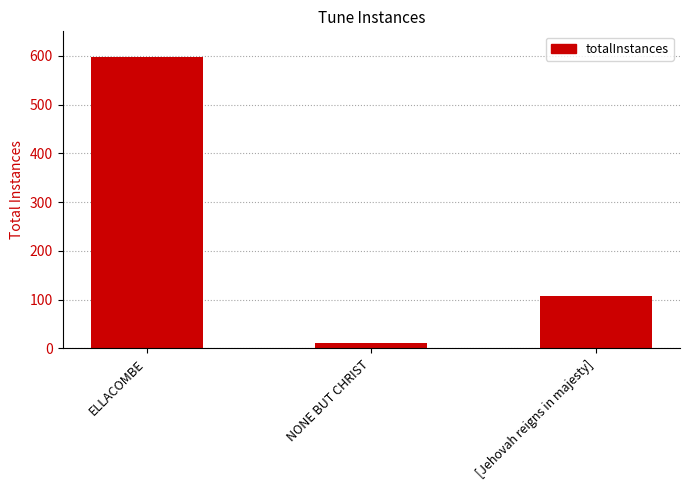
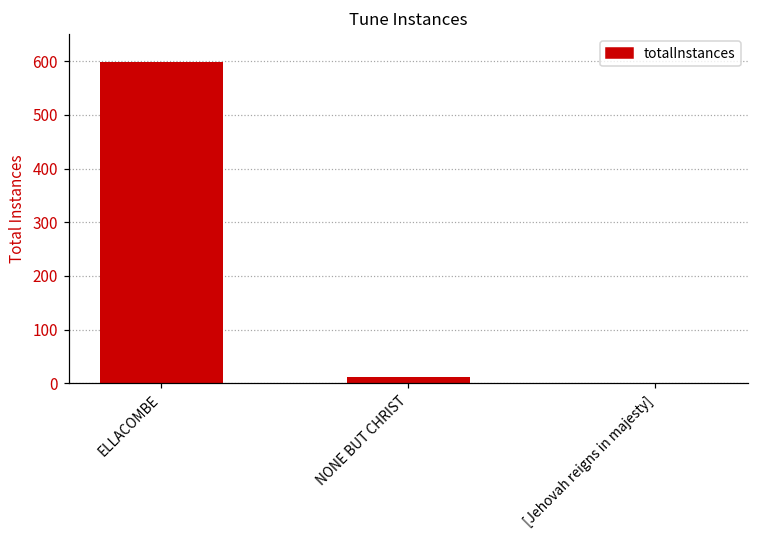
[Jehovah reigns in majesty]: 110 -> 0
